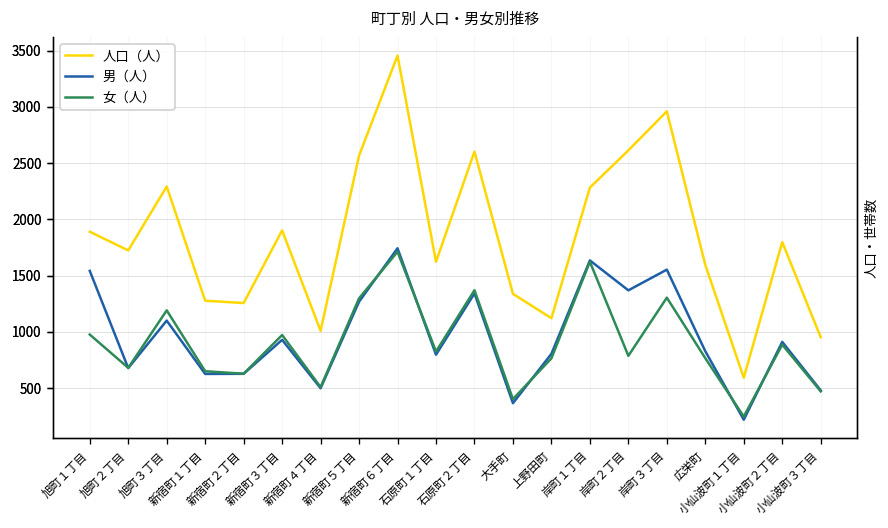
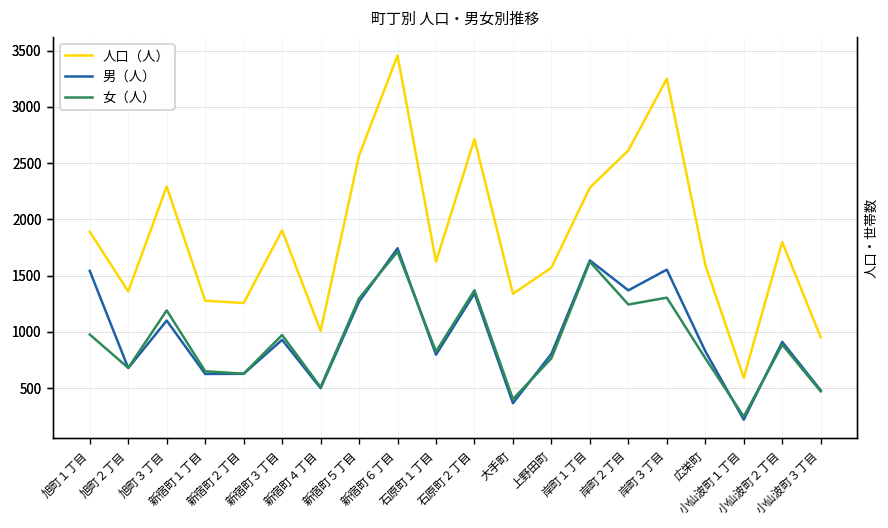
人口（人）, 旭町２丁目: 1700 -> 1400
人口（人）, 石原町２丁目: 2600 -> 2700
人口（人）, 上野田町: 1100 -> 1600
女（人）, 岸町２丁目: 800 -> 1200
人口（人）, 岸町３丁目: 3000 -> 3300
